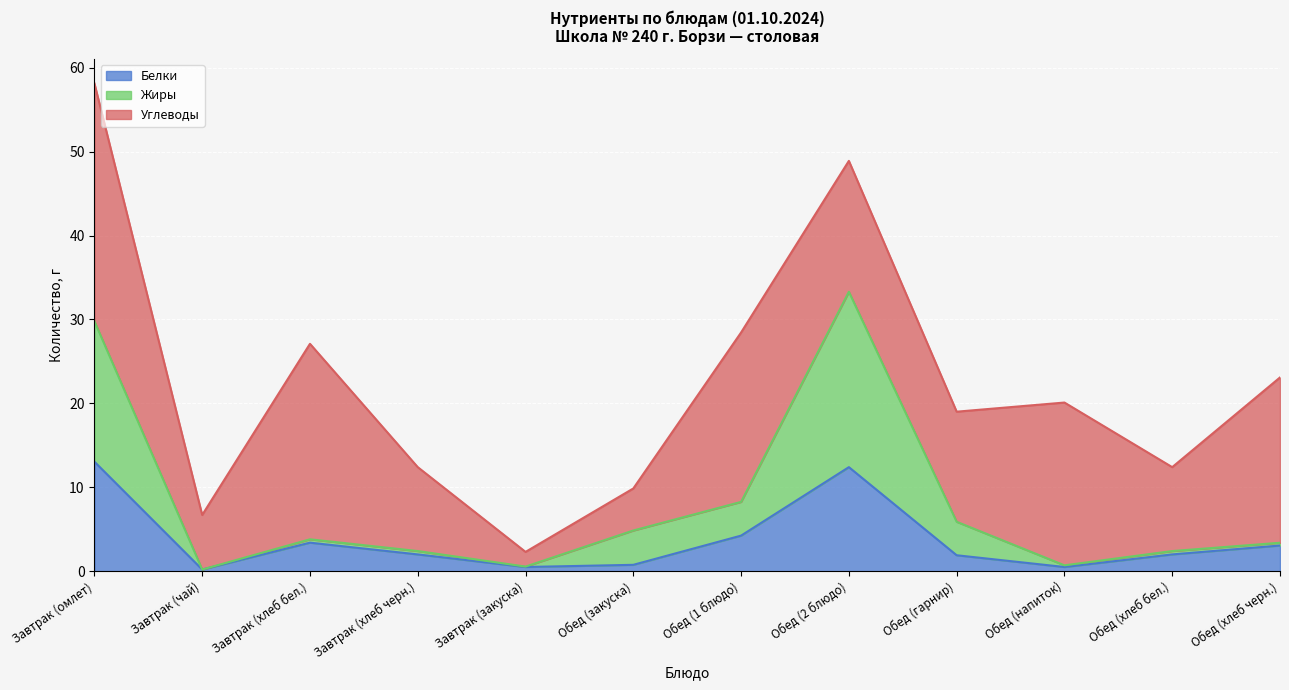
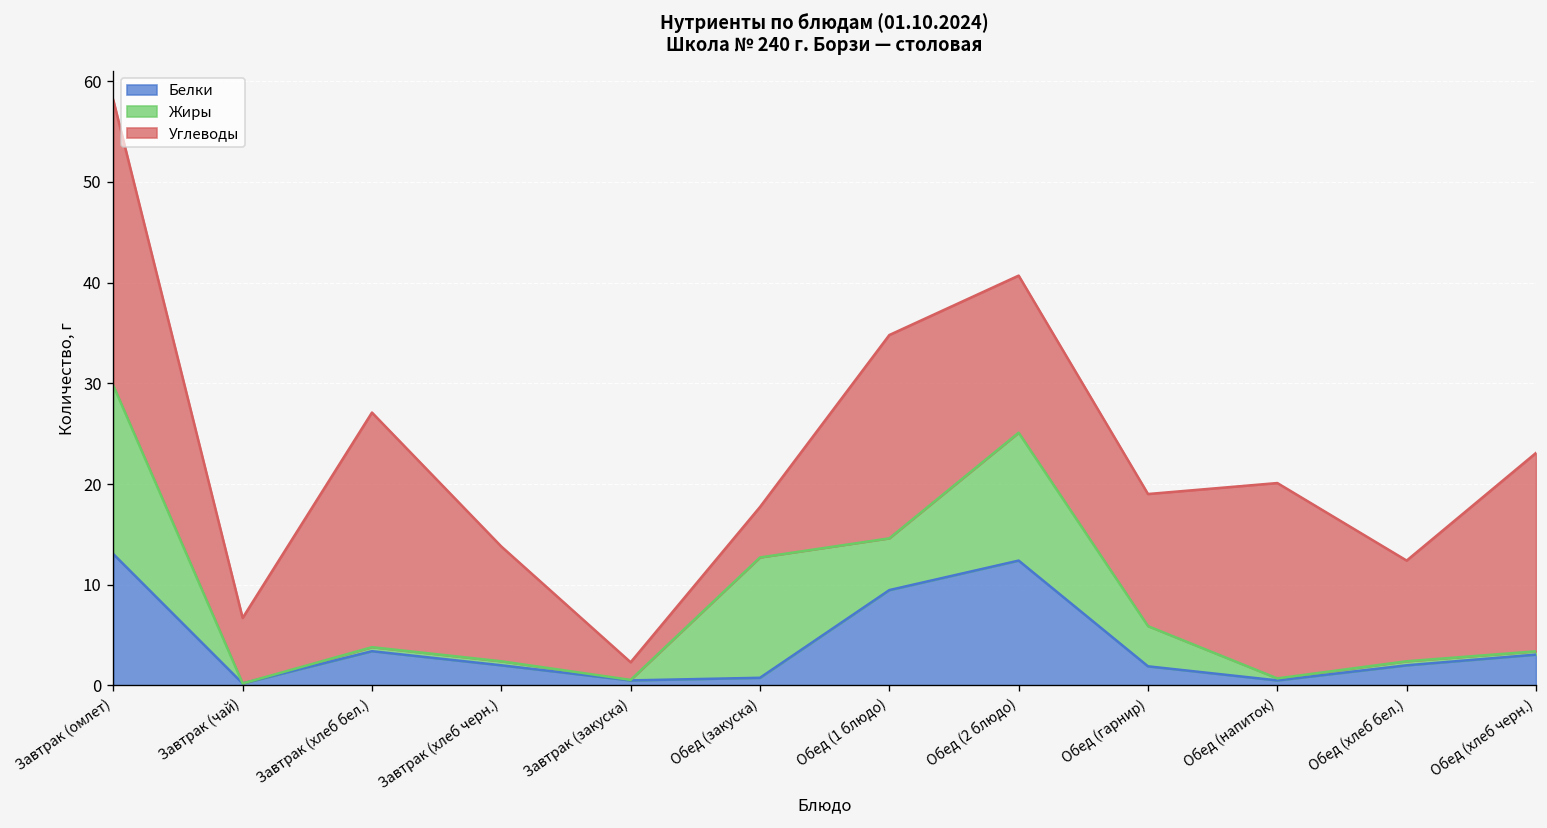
Углеводы, Завтрак (хлеб черн.): 10 -> 11
Жиры, Обед (закуска): 4 -> 12
Белки, Обед (1 блюдо): 4 -> 9
Жиры, Обед (1 блюдо): 4 -> 5
Жиры, Обед (2 блюдо): 21 -> 13
